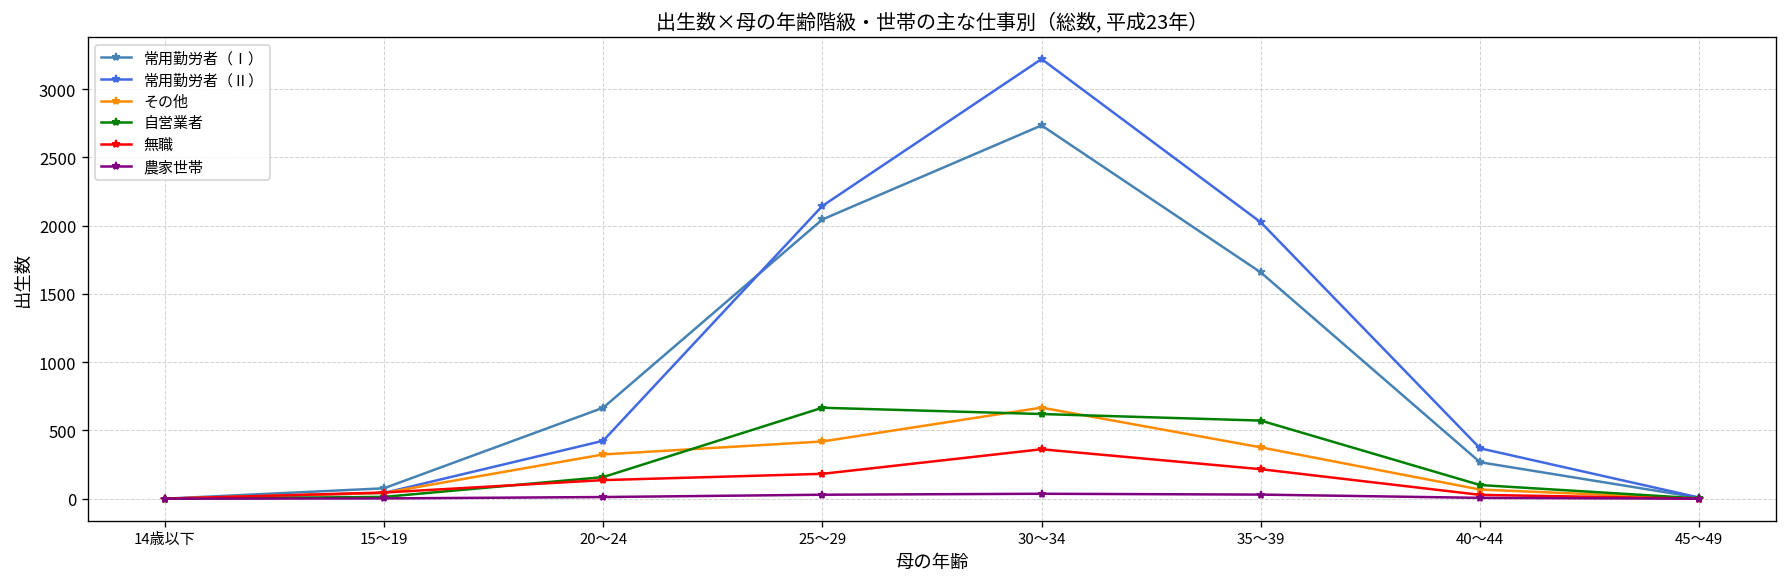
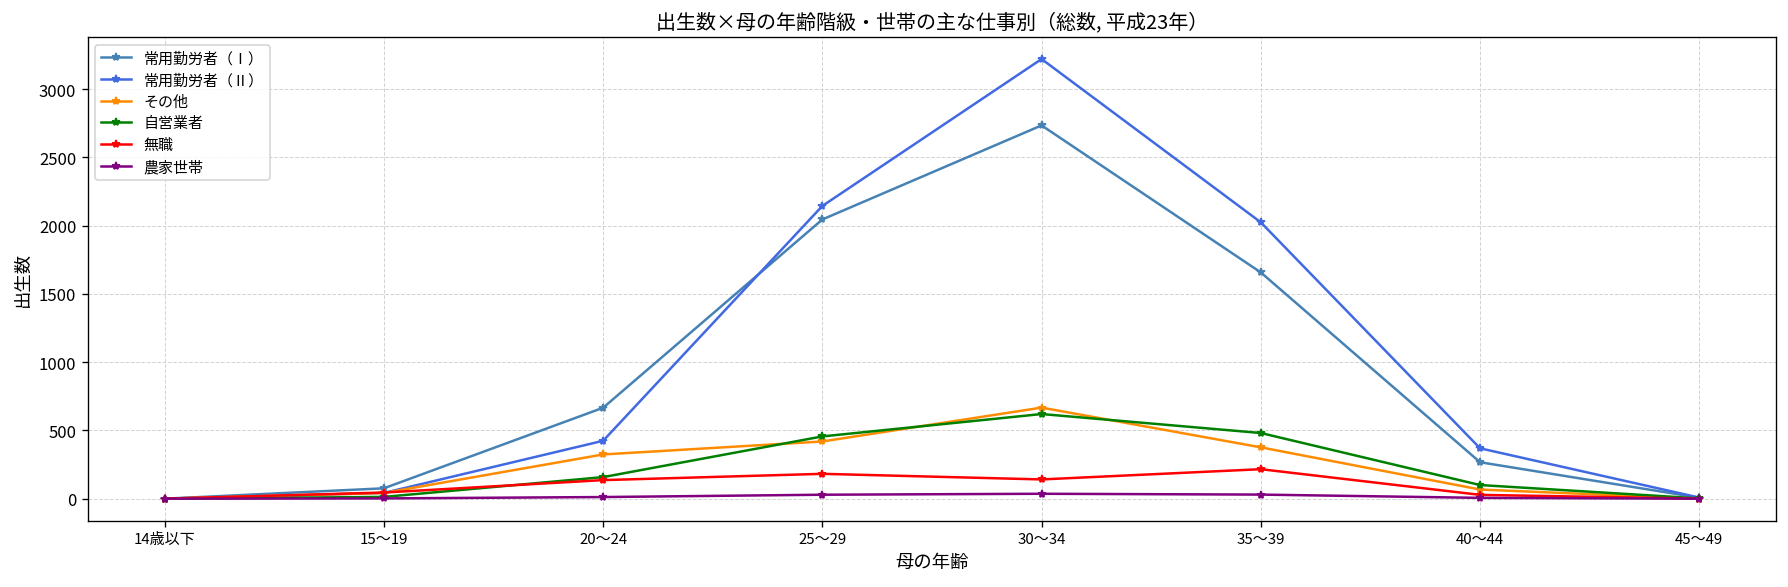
自営業者, 25～29: 670 -> 460
無職, 30～34: 360 -> 140
自営業者, 35～39: 570 -> 480
